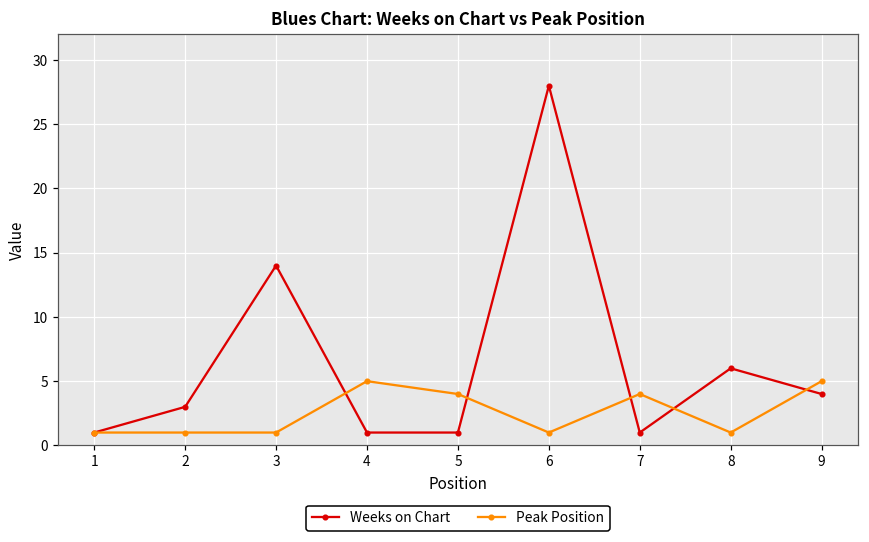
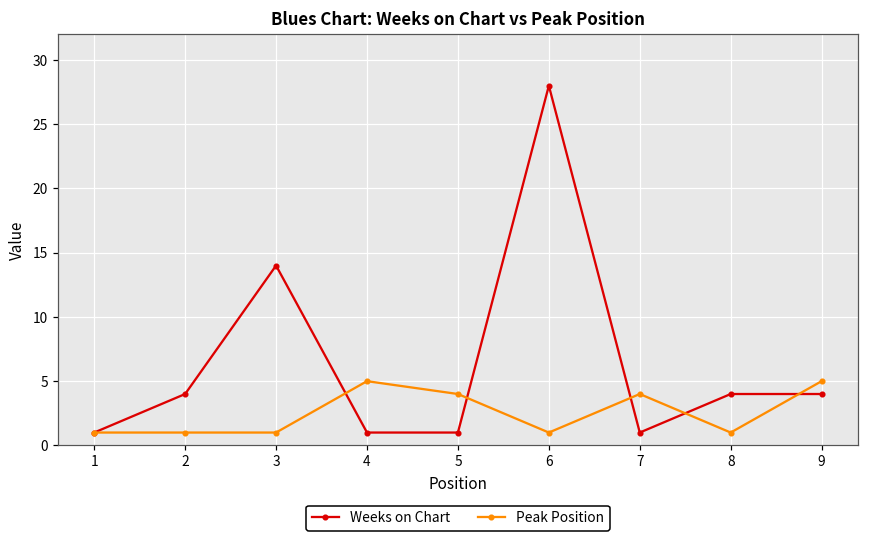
Weeks on Chart, 2: 3 -> 4
Weeks on Chart, 8: 6 -> 4
